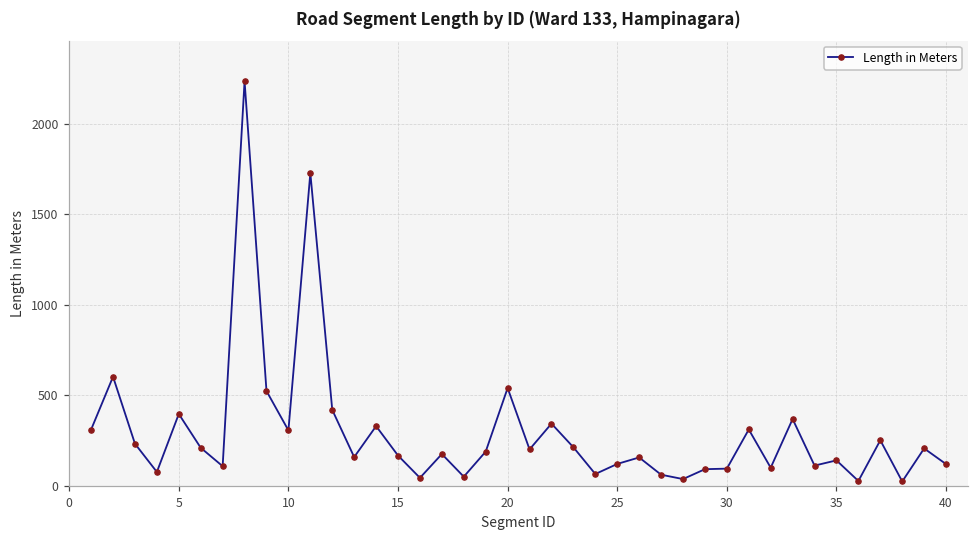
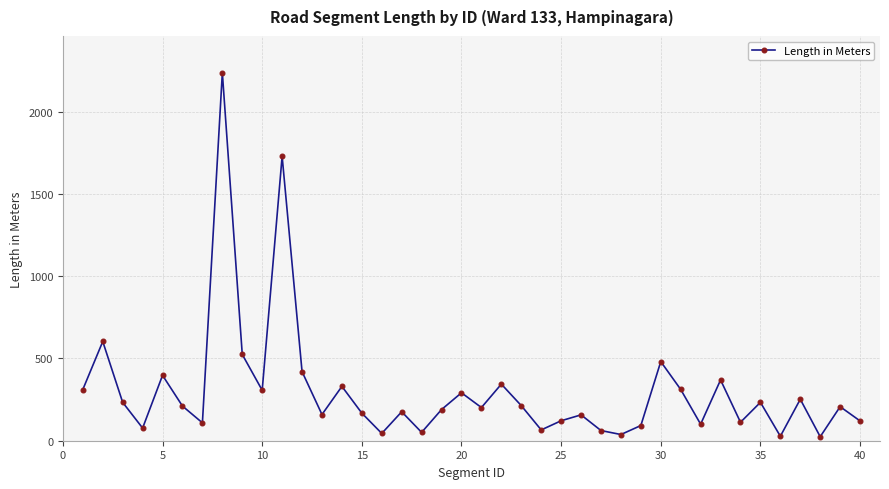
20: 540 -> 290
30: 100 -> 480
35: 140 -> 230
